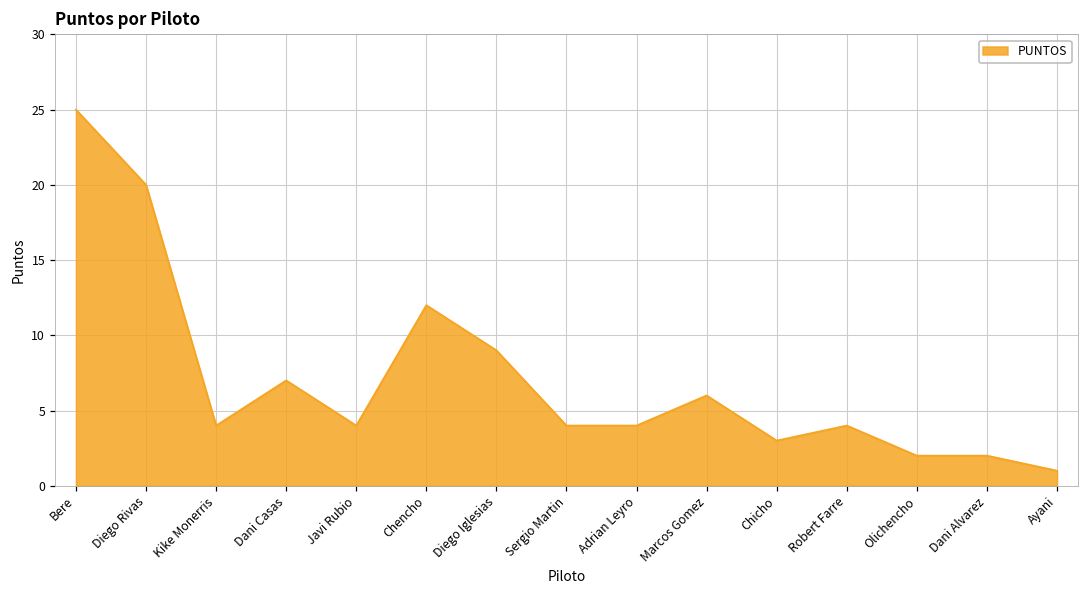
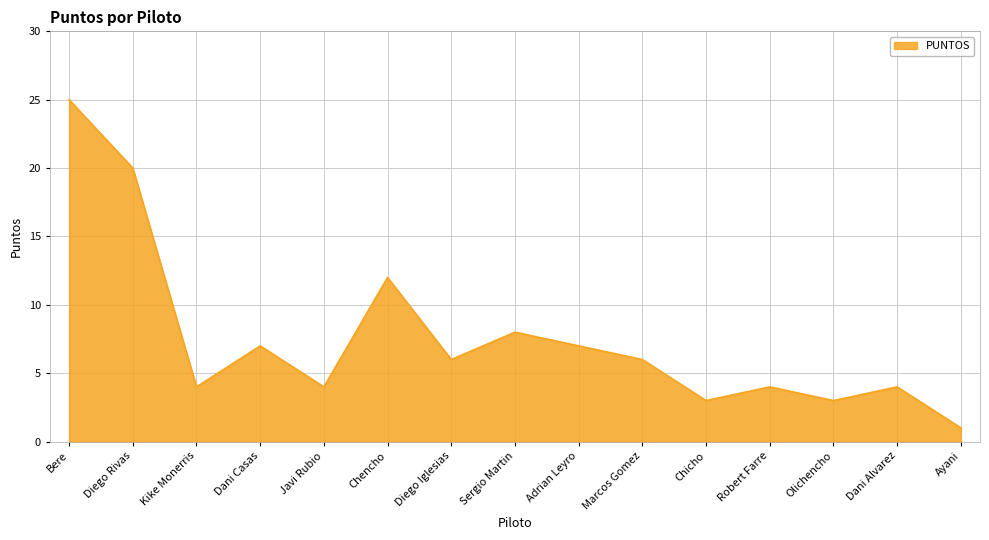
Diego Iglesias: 9 -> 6
Sergio Martin: 4 -> 8
Adrian Leyro: 4 -> 7
Olichencho: 2 -> 3
Dani Alvarez: 2 -> 4
